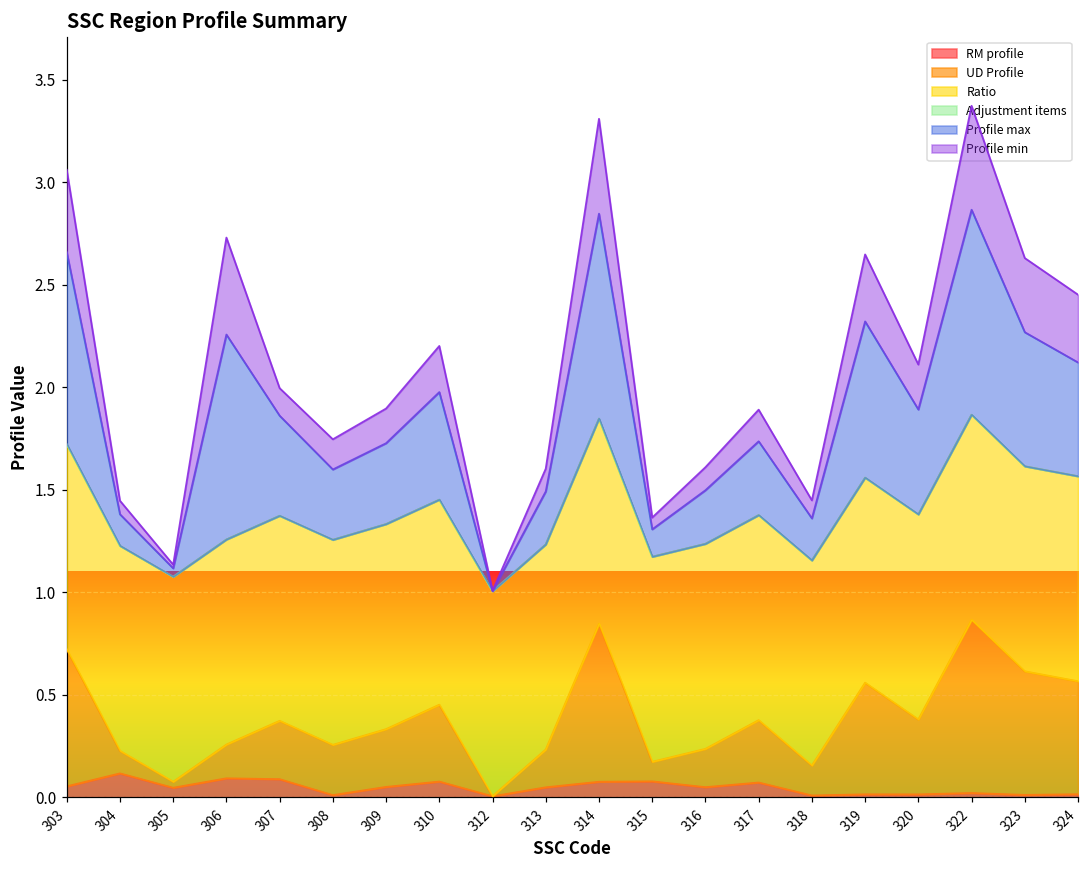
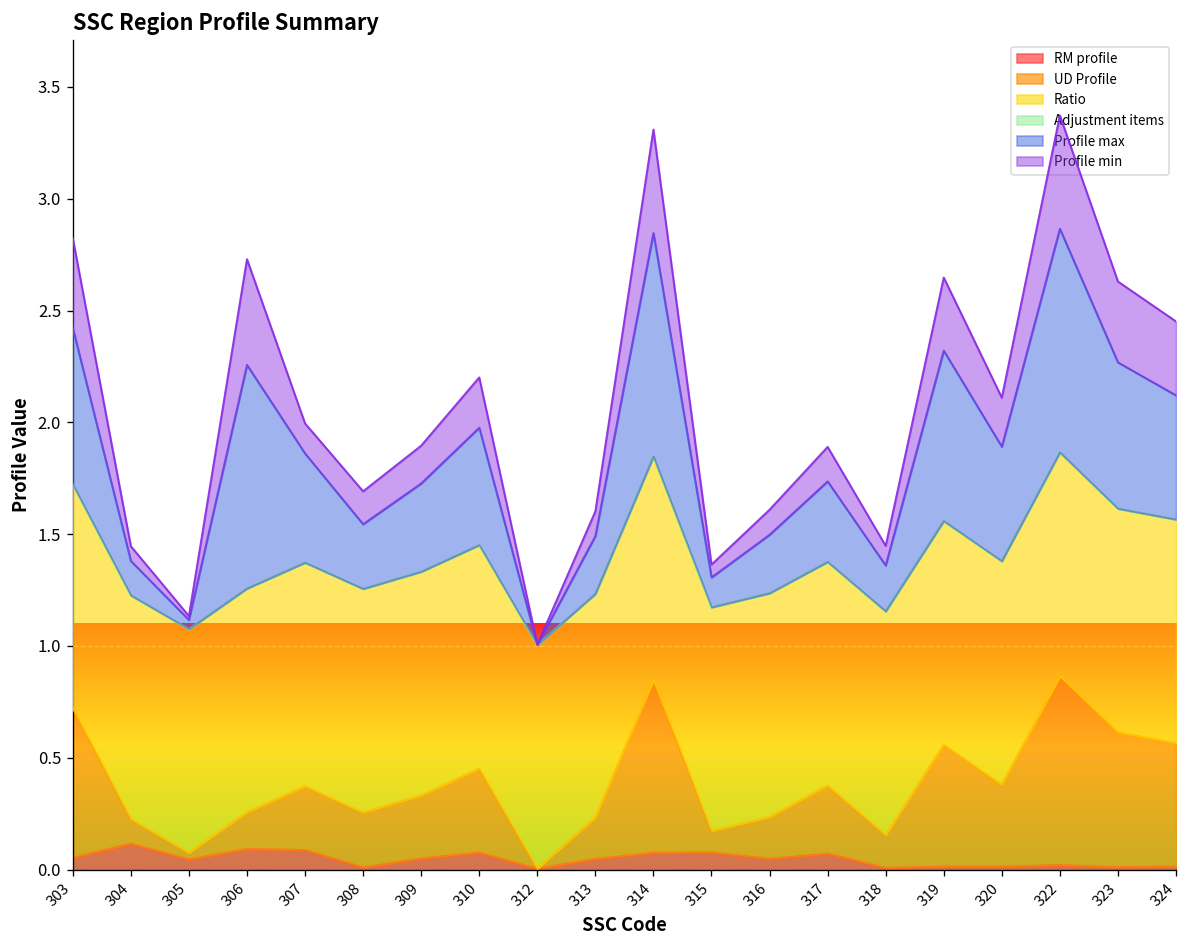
Profile max, 303: 0.94 -> 0.70
Profile max, 308: 0.34 -> 0.29
